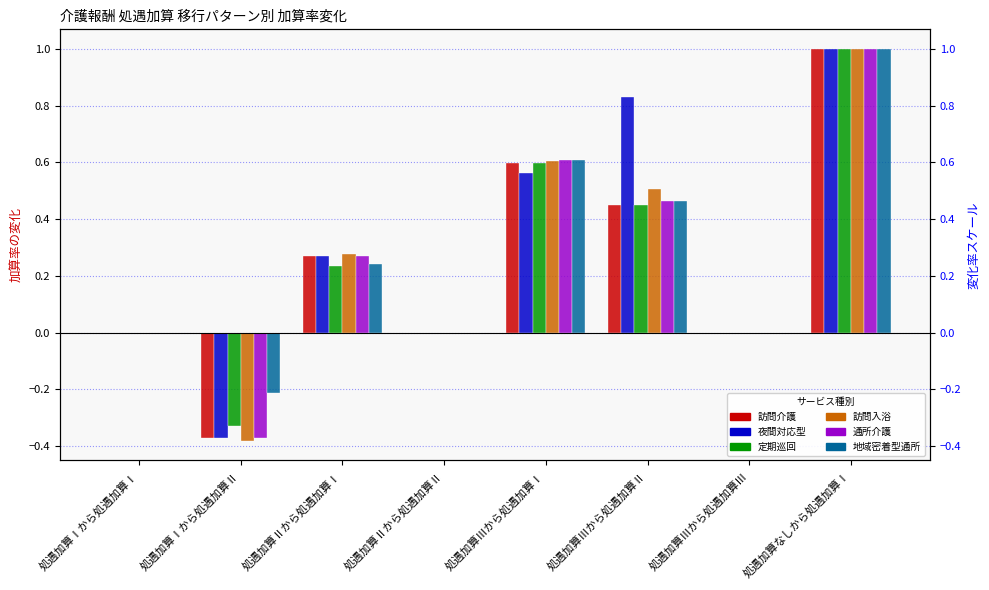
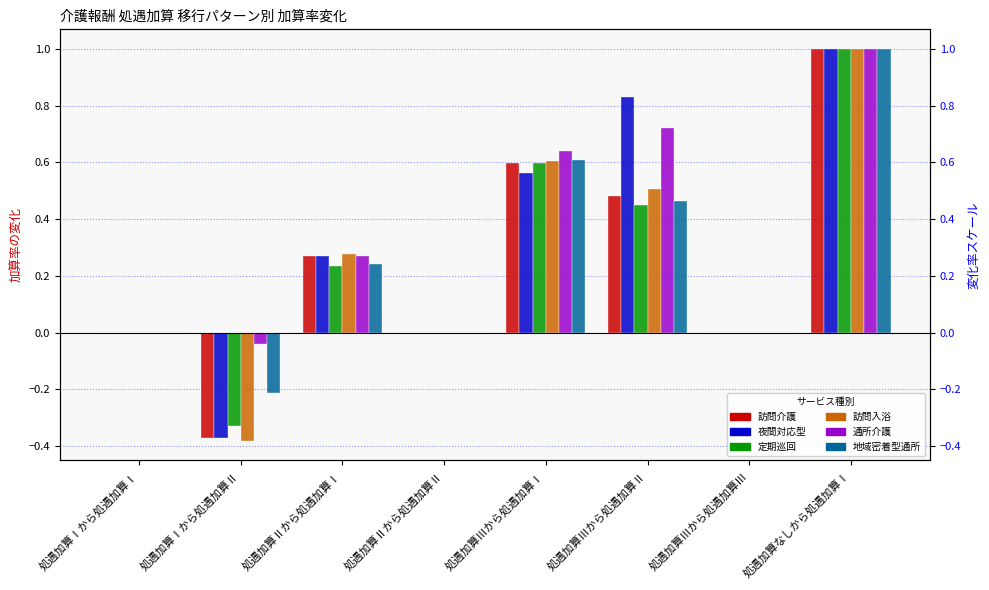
通所介護, 処遇加算Ⅰから処遇加算Ⅱ: -0.37 -> -0.04
通所介護, 処遇加算Ⅲから処遇加算Ⅰ: 0.61 -> 0.64
訪問介護, 処遇加算Ⅲから処遇加算Ⅱ: 0.45 -> 0.48
通所介護, 処遇加算Ⅲから処遇加算Ⅱ: 0.47 -> 0.72
